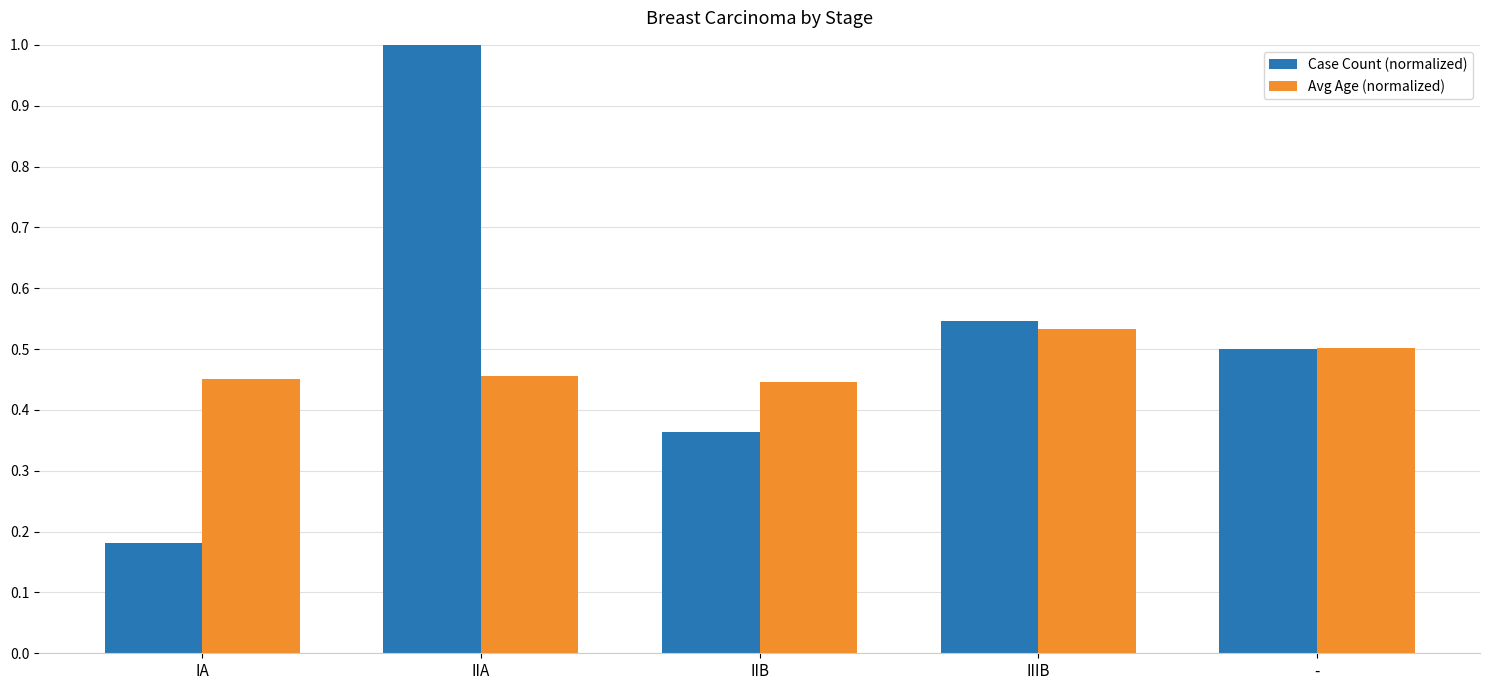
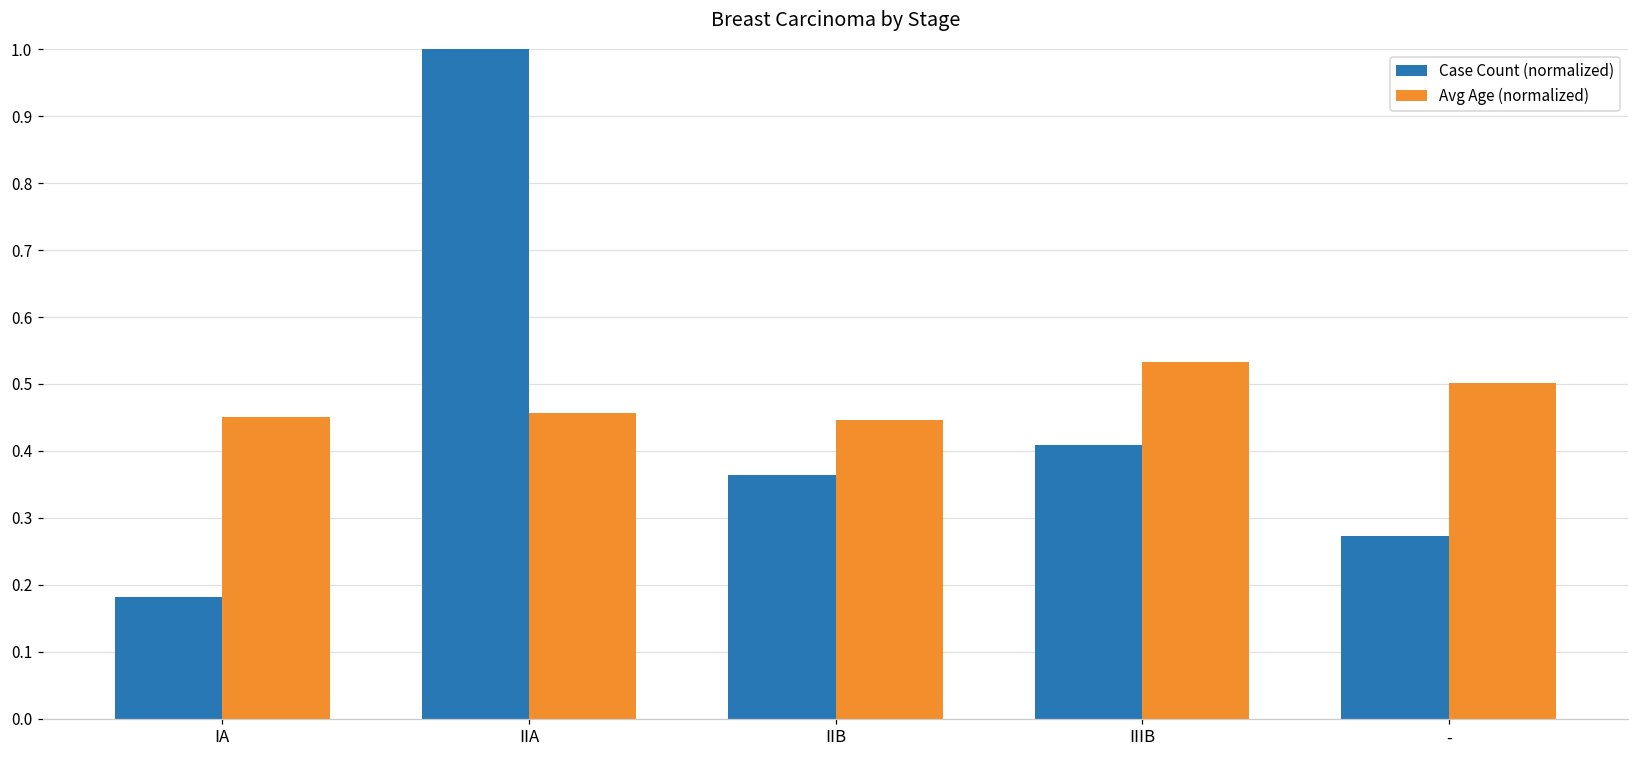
Case Count (normalized), IIIB: 0.55 -> 0.41
Case Count (normalized), -: 0.50 -> 0.27
